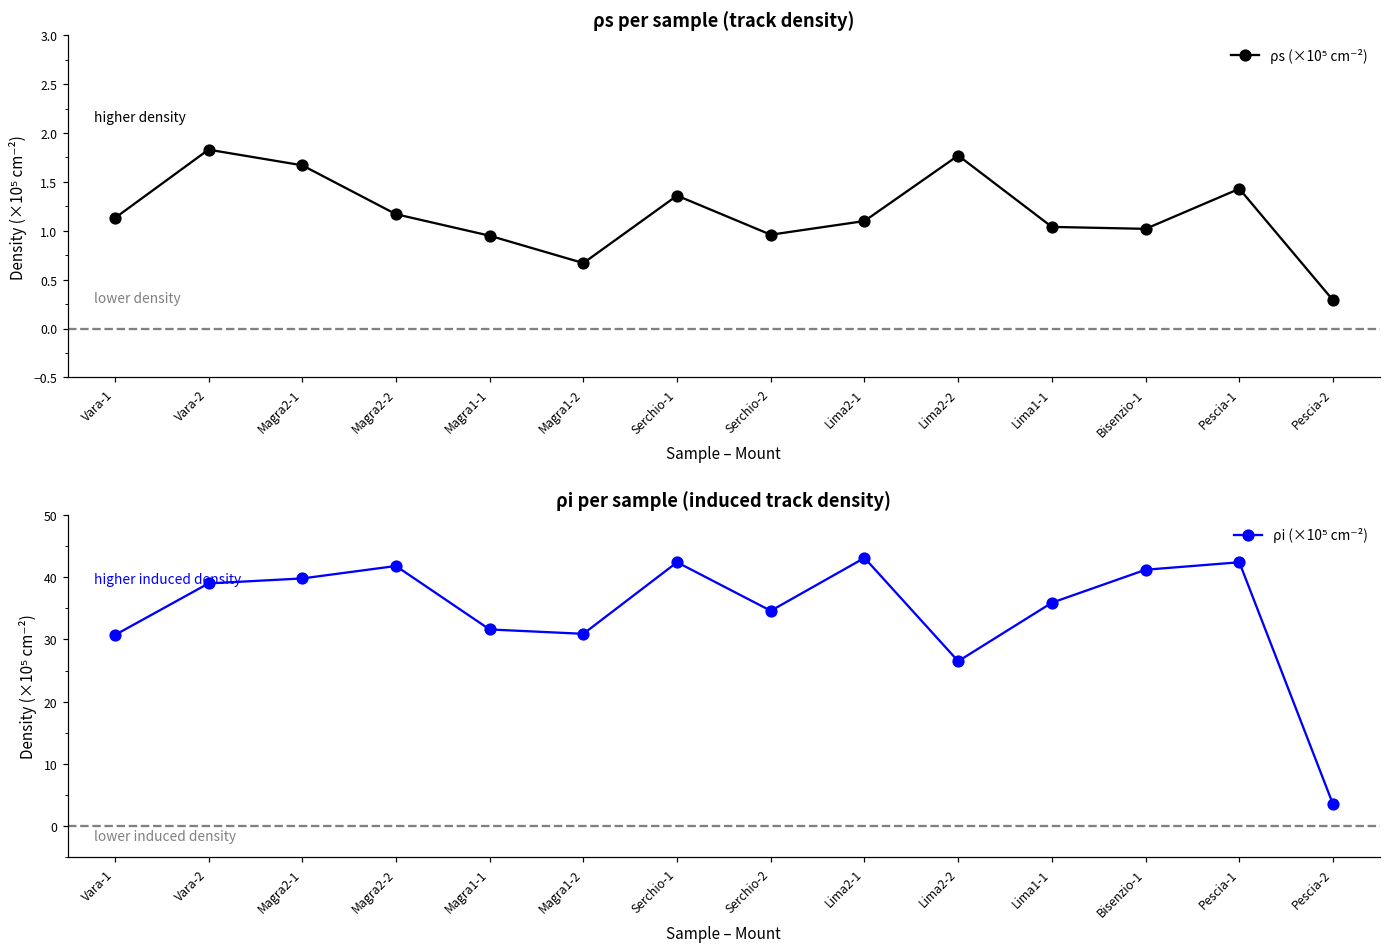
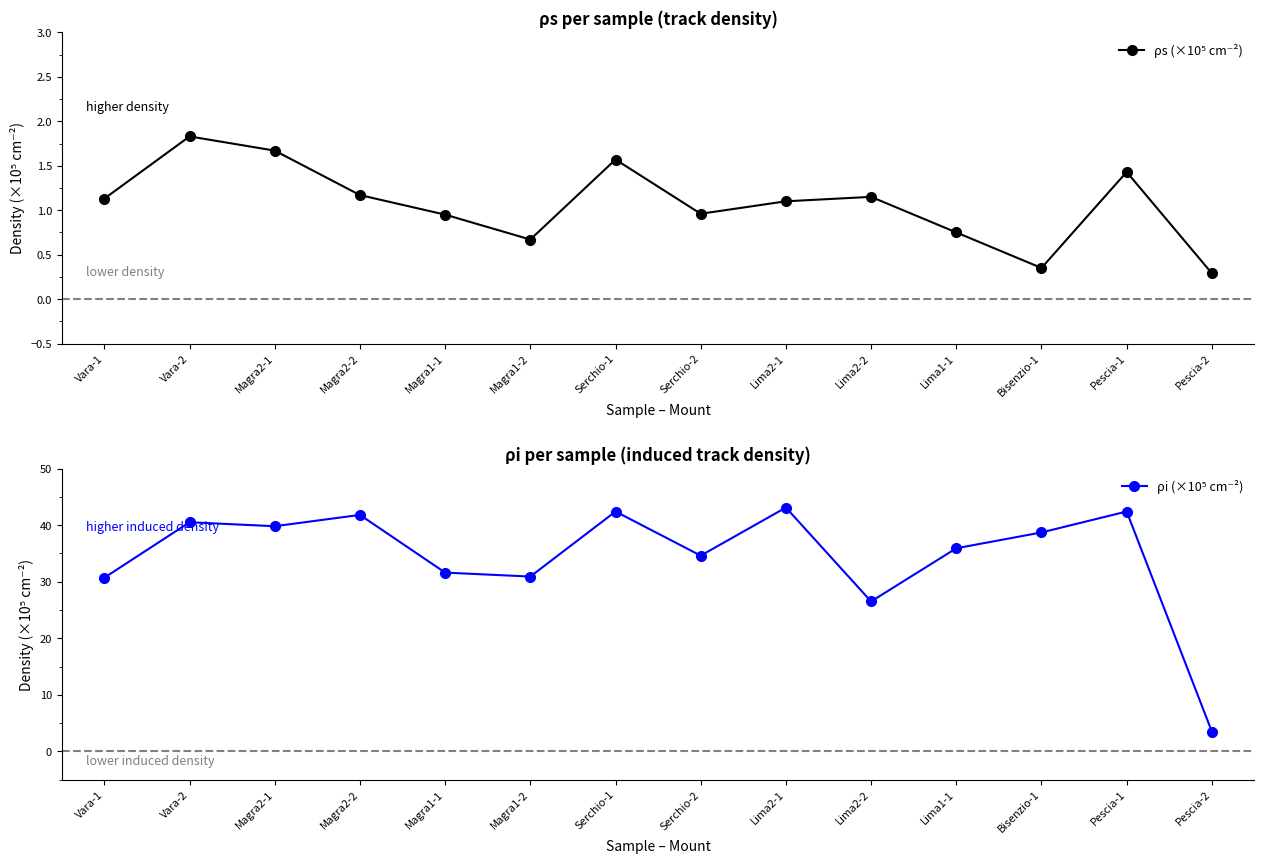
ρs per sample (track density), Serchio-1: 1.4 -> 1.6
ρs per sample (track density), Lima2-2: 1.8 -> 1.2
ρs per sample (track density), Lima1-1: 1.0 -> 0.8
ρs per sample (track density), Bisenzio-1: 1.0 -> 0.4
ρi per sample (induced track density), Vara-2: 39 -> 41
ρi per sample (induced track density), Bisenzio-1: 41 -> 39
